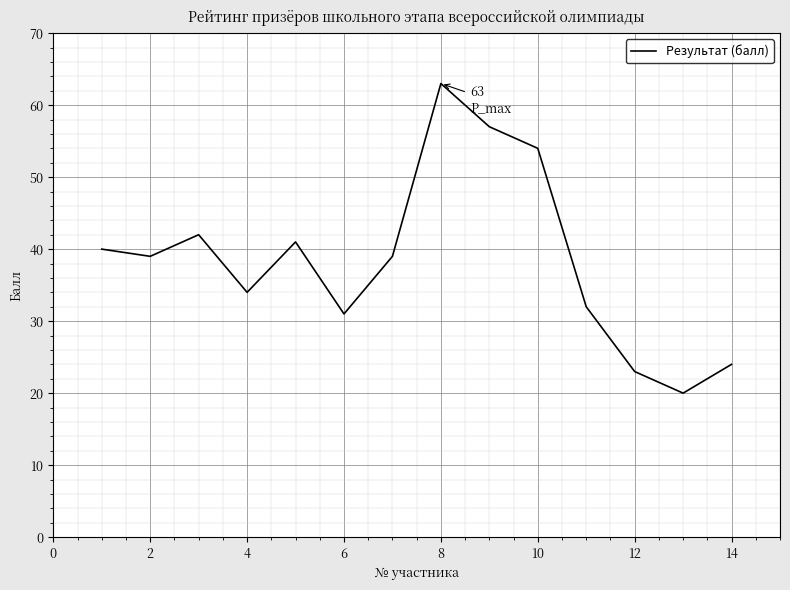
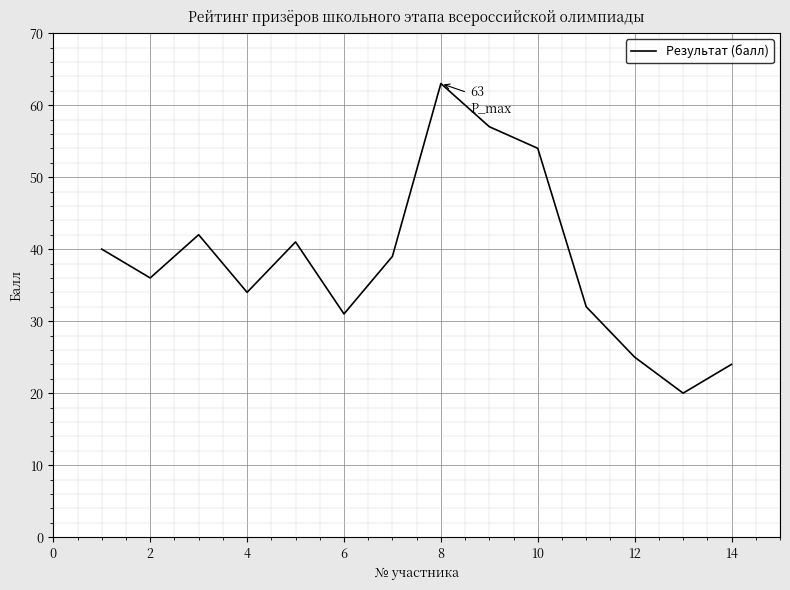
2: 39 -> 36
12: 23 -> 25
